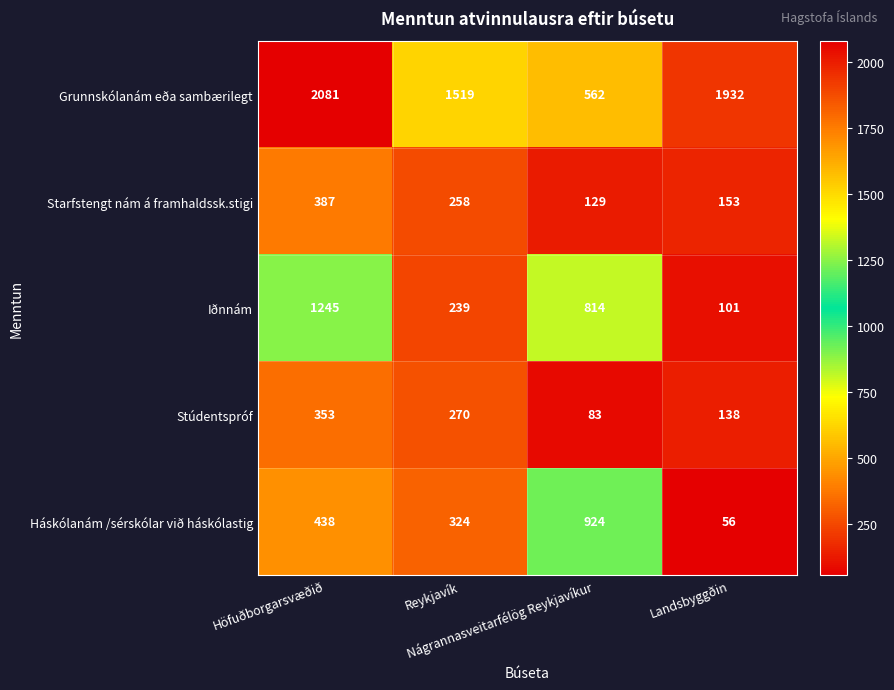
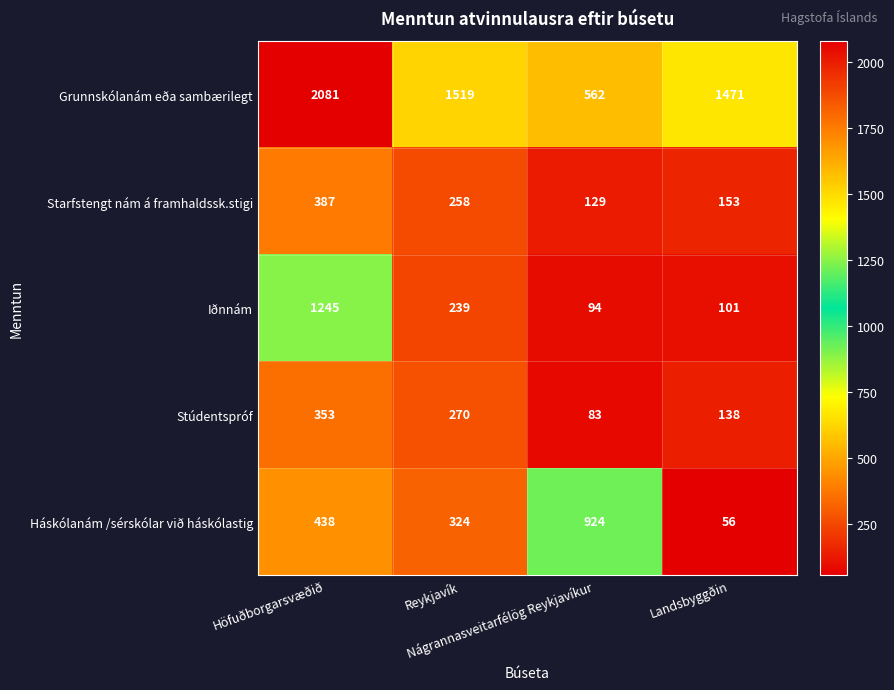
Grunnskólanám eða sambærilegt, Landsbyggðin: 1932 -> 1471
Iðnnám, Nágrannasveitarfélög Reykjavíkur: 814 -> 94
